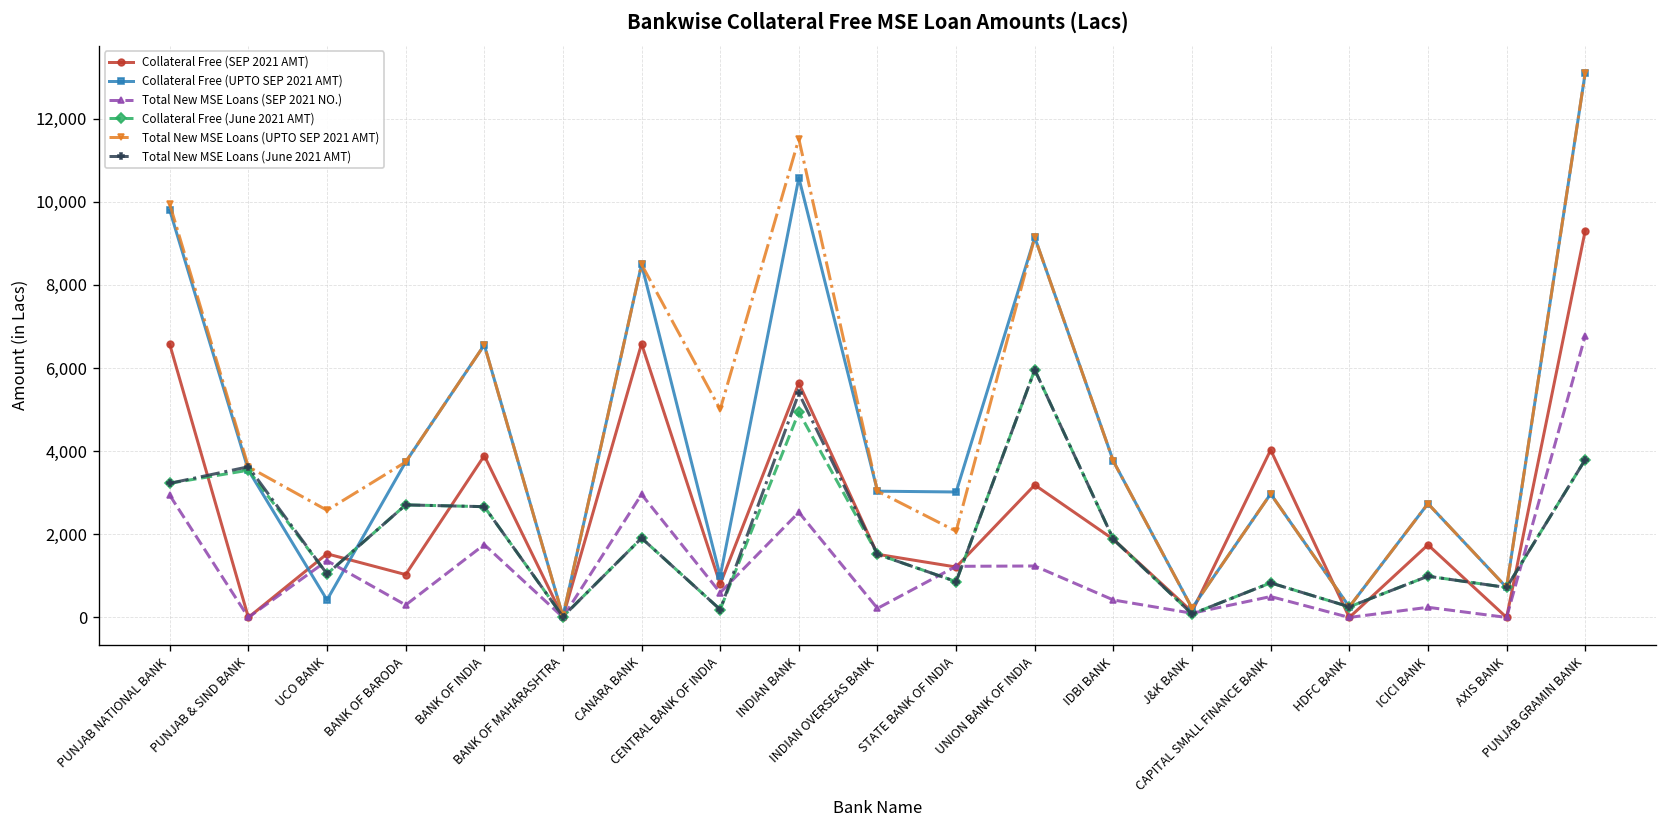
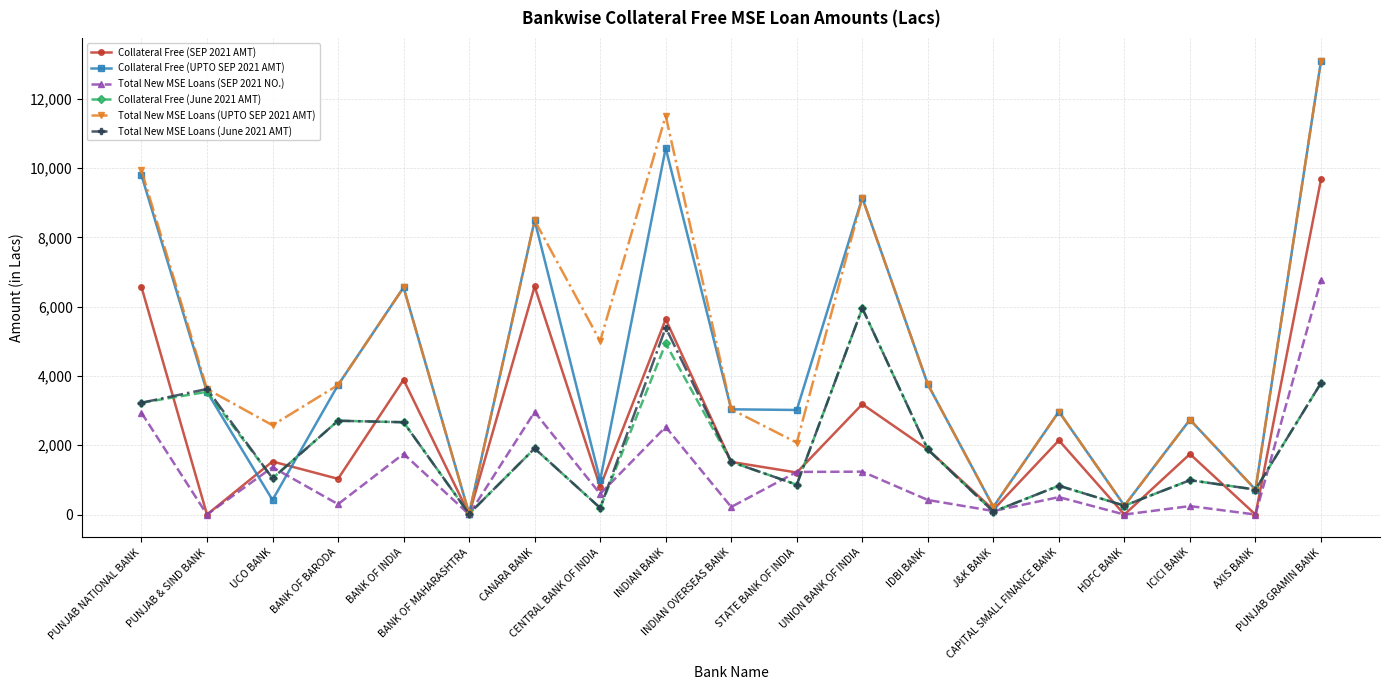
Collateral Free (SEP 2021 AMT), CAPITAL SMALL FINANCE BANK: 4,000 -> 2,100
Collateral Free (SEP 2021 AMT), PUNJAB GRAMIN BANK: 9,300 -> 9,700
